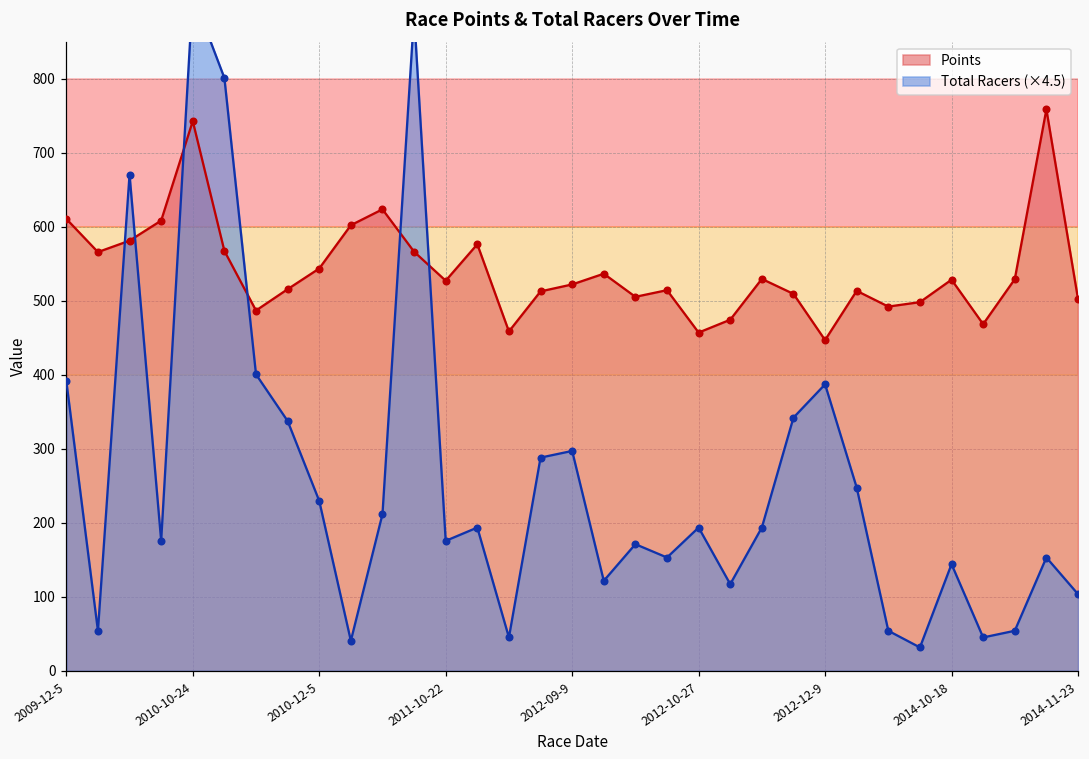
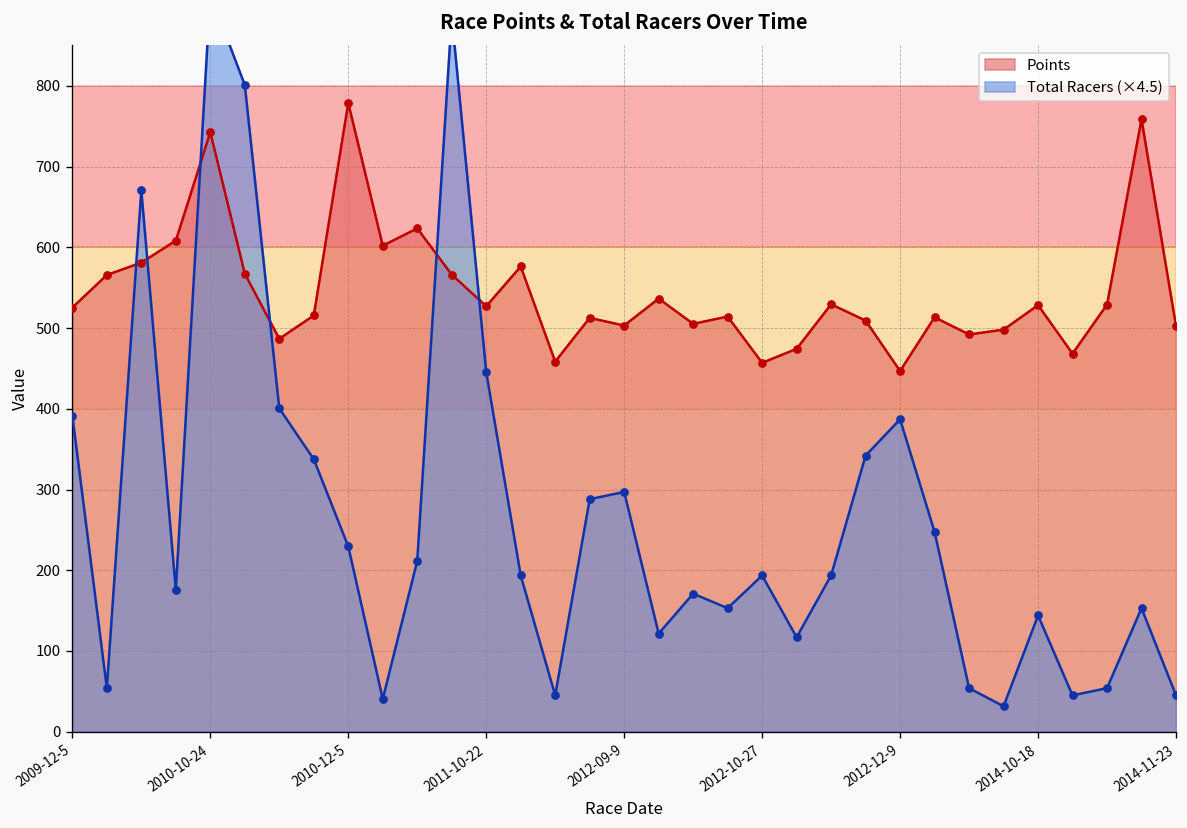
Points, 2009-12-5: 610 -> 530
Points, 2010-12-5: 540 -> 780
Total Racers (×4.5), 2011-10-22: 180 -> 450
Points, 2012-09-9: 520 -> 500
Total Racers (×4.5), 2014-11-23: 100 -> 50
